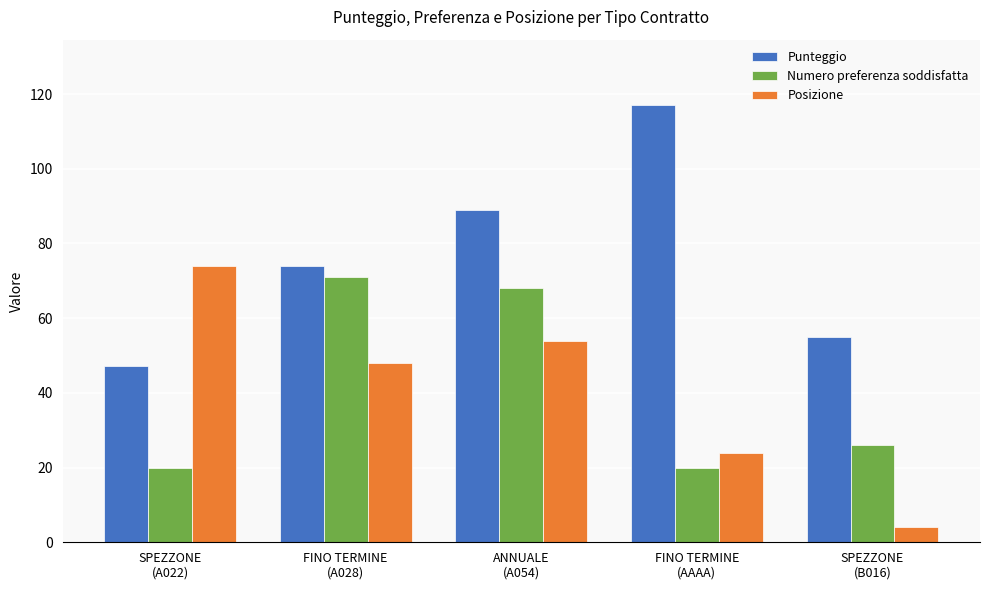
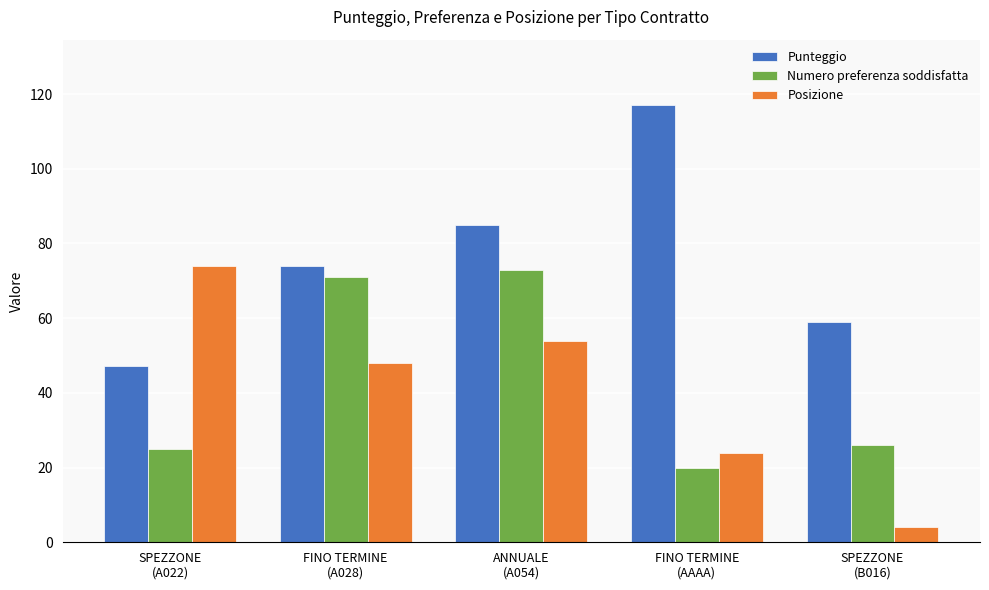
Numero preferenza soddisfatta, SPEZZONE (A022): 20 -> 25
Punteggio, ANNUALE (A054): 89 -> 85
Numero preferenza soddisfatta, ANNUALE (A054): 68 -> 73
Punteggio, SPEZZONE (B016): 55 -> 59
